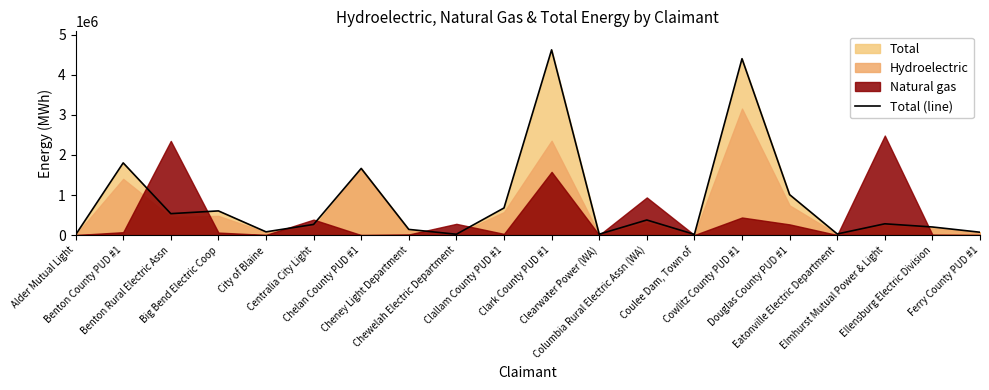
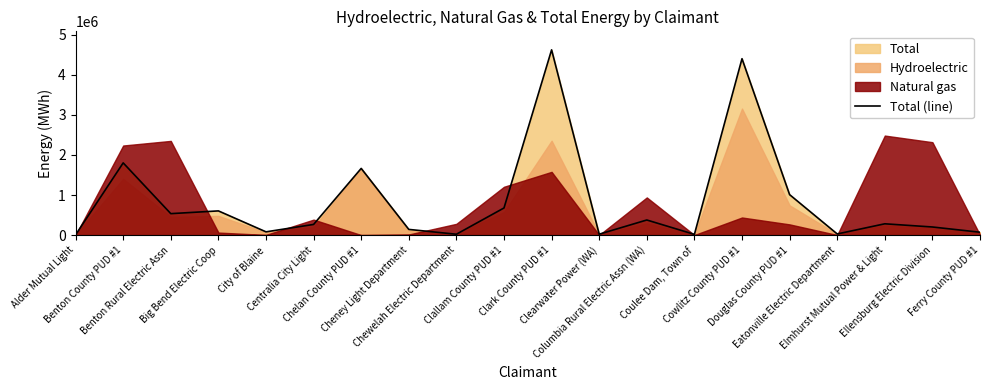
Natural gas, Benton County PUD #1: 100000 -> 2200000
Natural gas, Clallam County PUD #1: 0 -> 1200000
Natural gas, Ellensburg Electric Division: 0 -> 2300000
